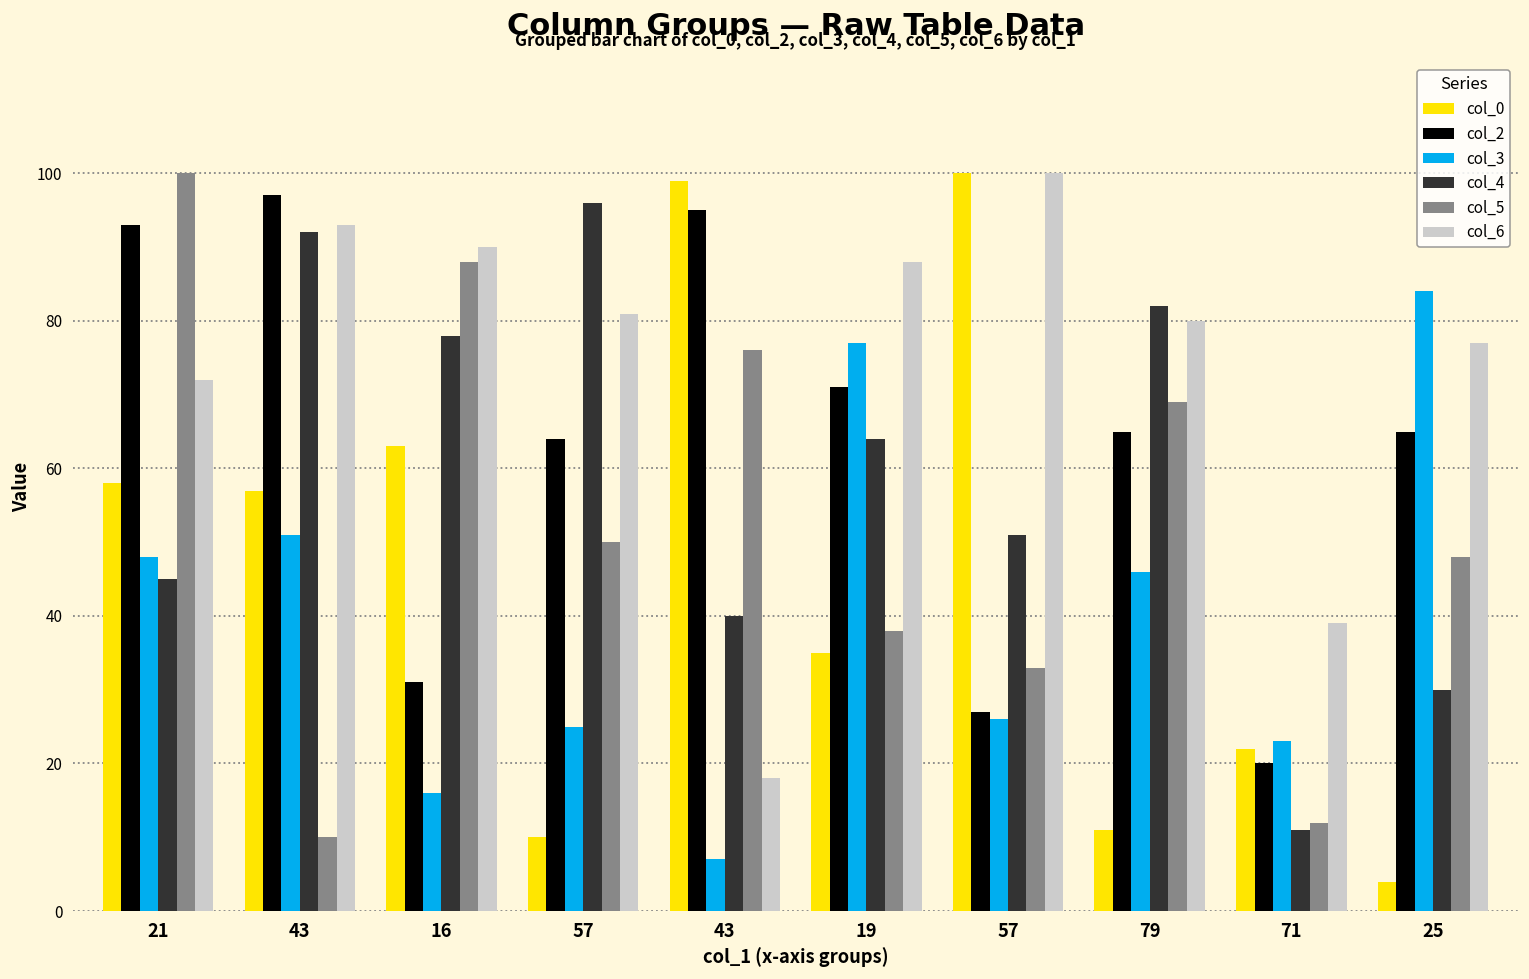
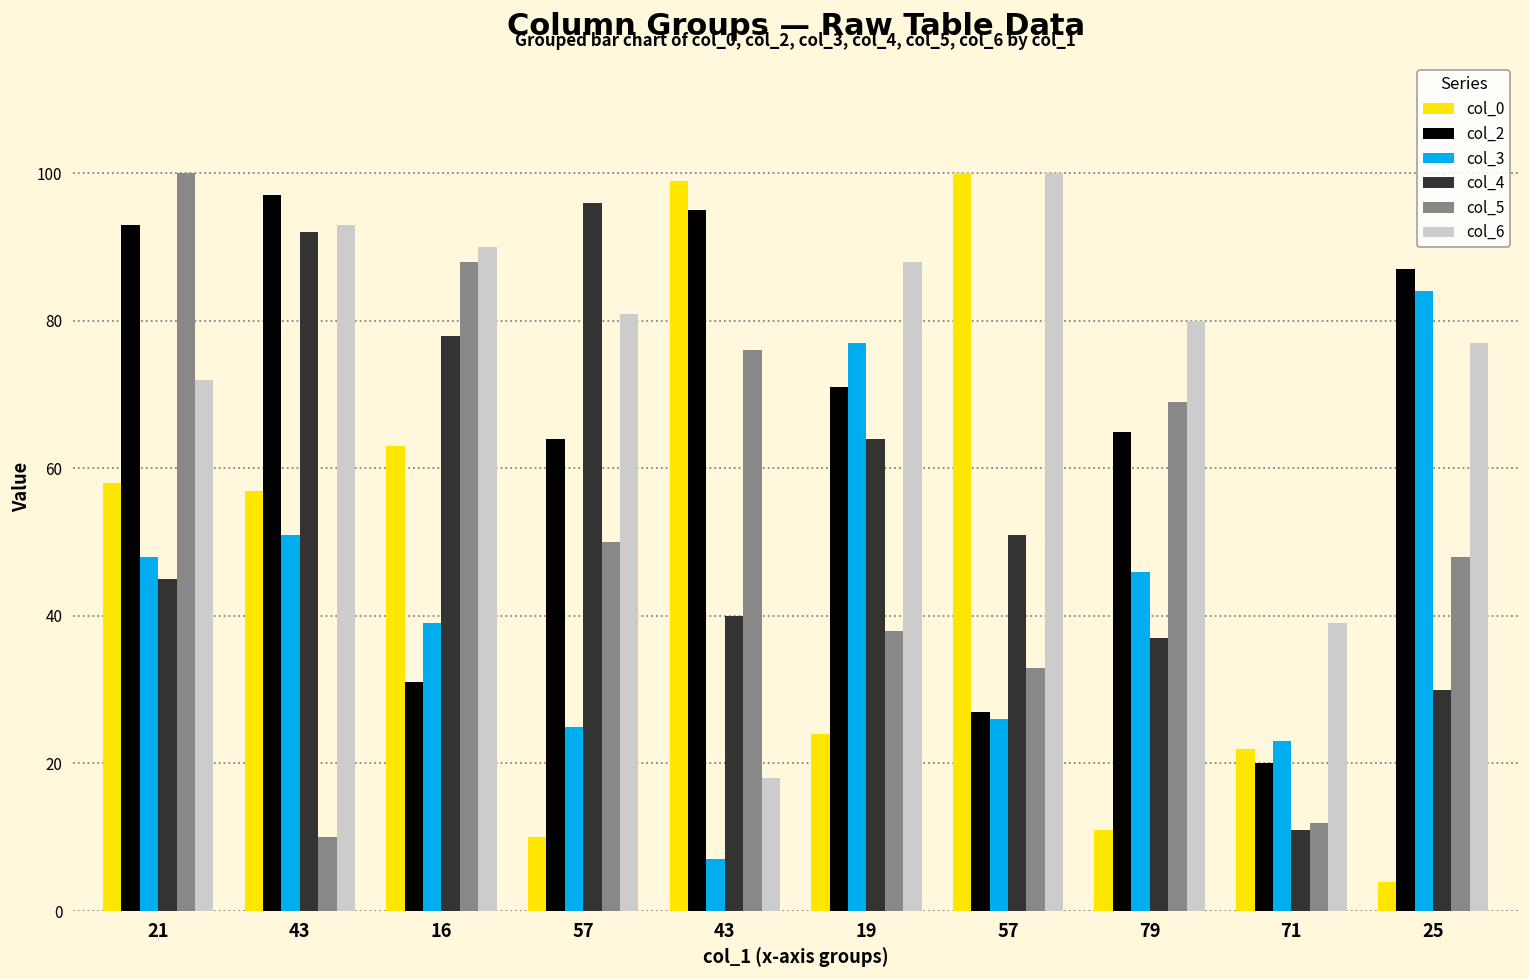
col_3, 16: 16 -> 39
col_0, 19: 35 -> 24
col_4, 79: 82 -> 37
col_2, 25: 65 -> 87
